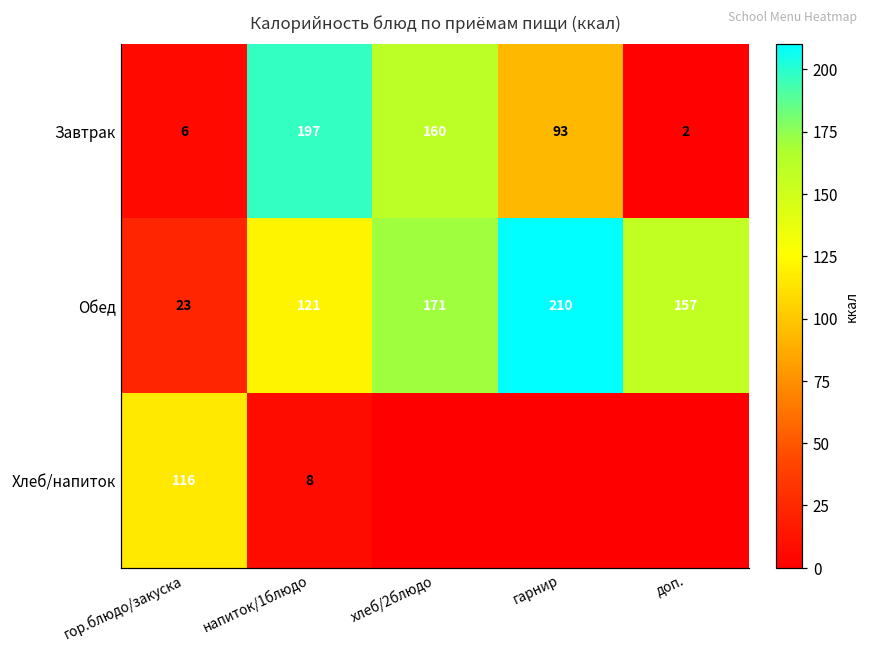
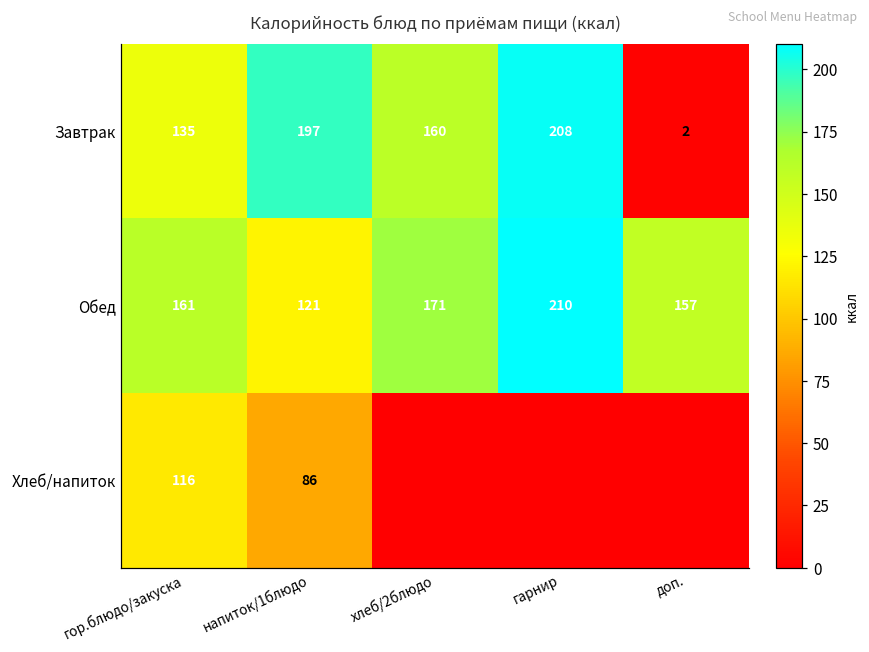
Завтрак, гор.блюдо/закуска: 6 -> 135
Завтрак, гарнир: 93 -> 208
Обед, гор.блюдо/закуска: 23 -> 161
Хлеб/напиток, напиток/1блюдо: 8 -> 86
